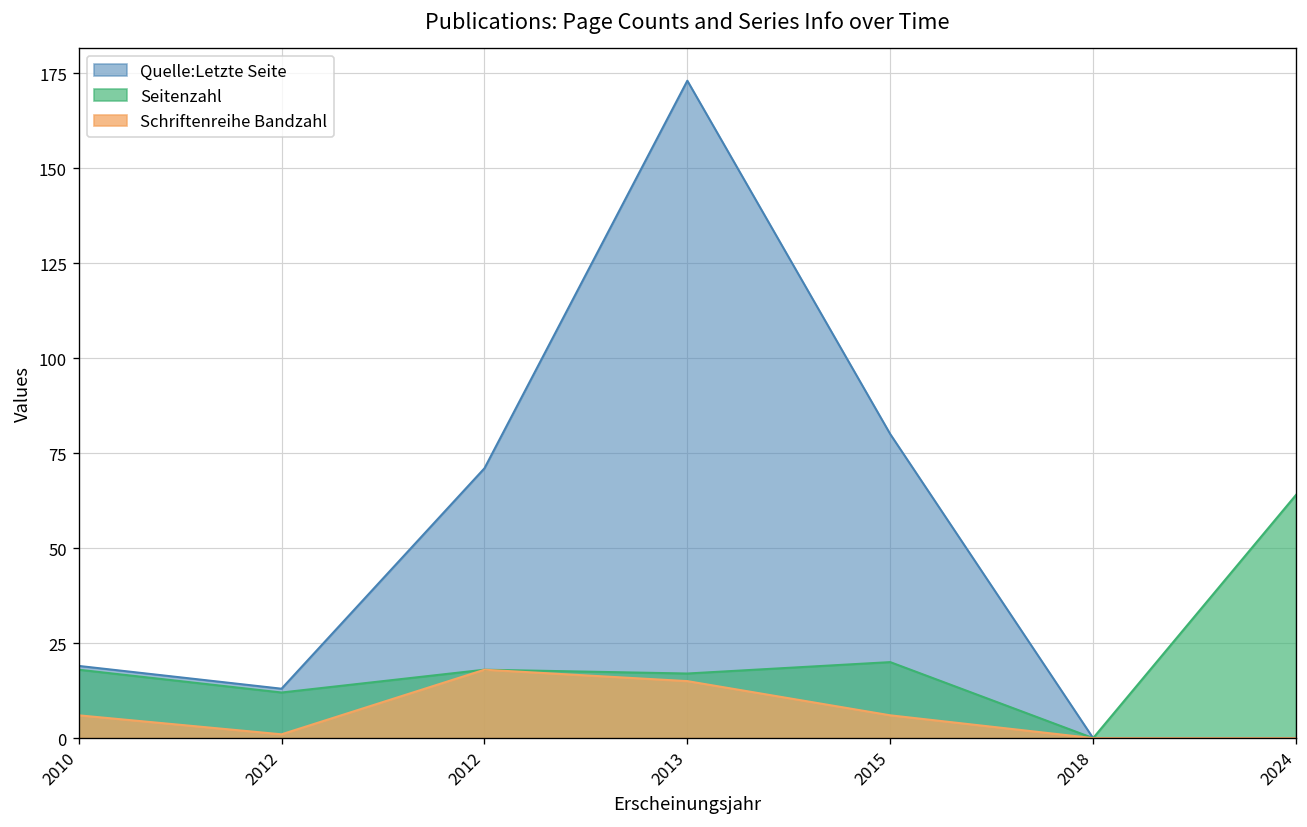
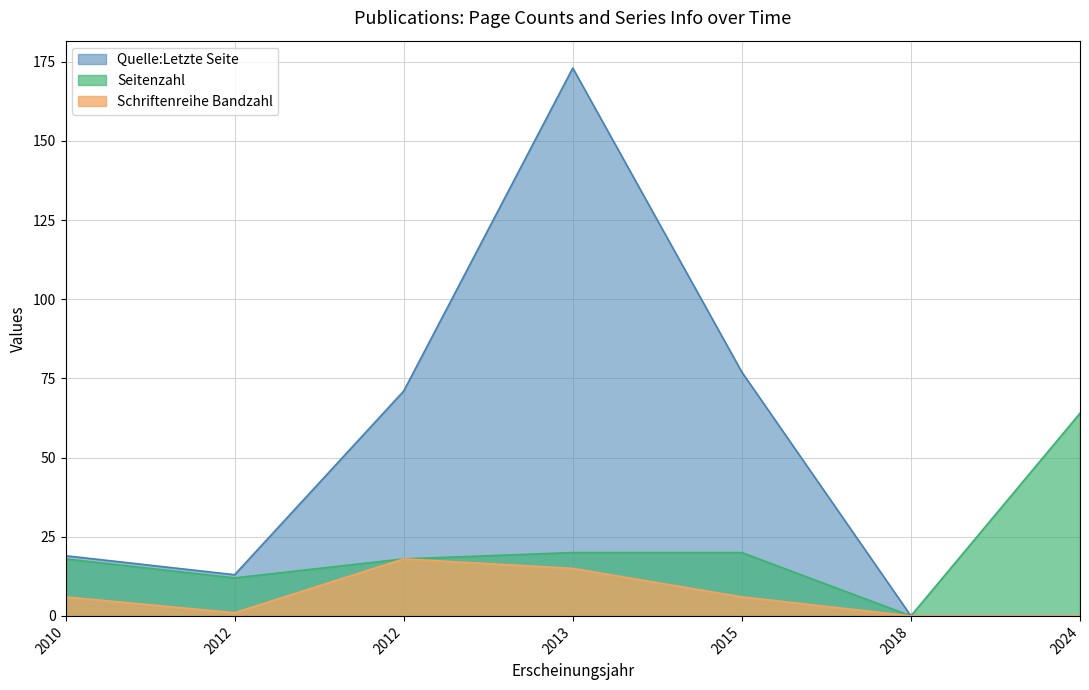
Seitenzahl, 2013: 17 -> 20
Quelle:Letzte Seite, 2015: 80 -> 77
